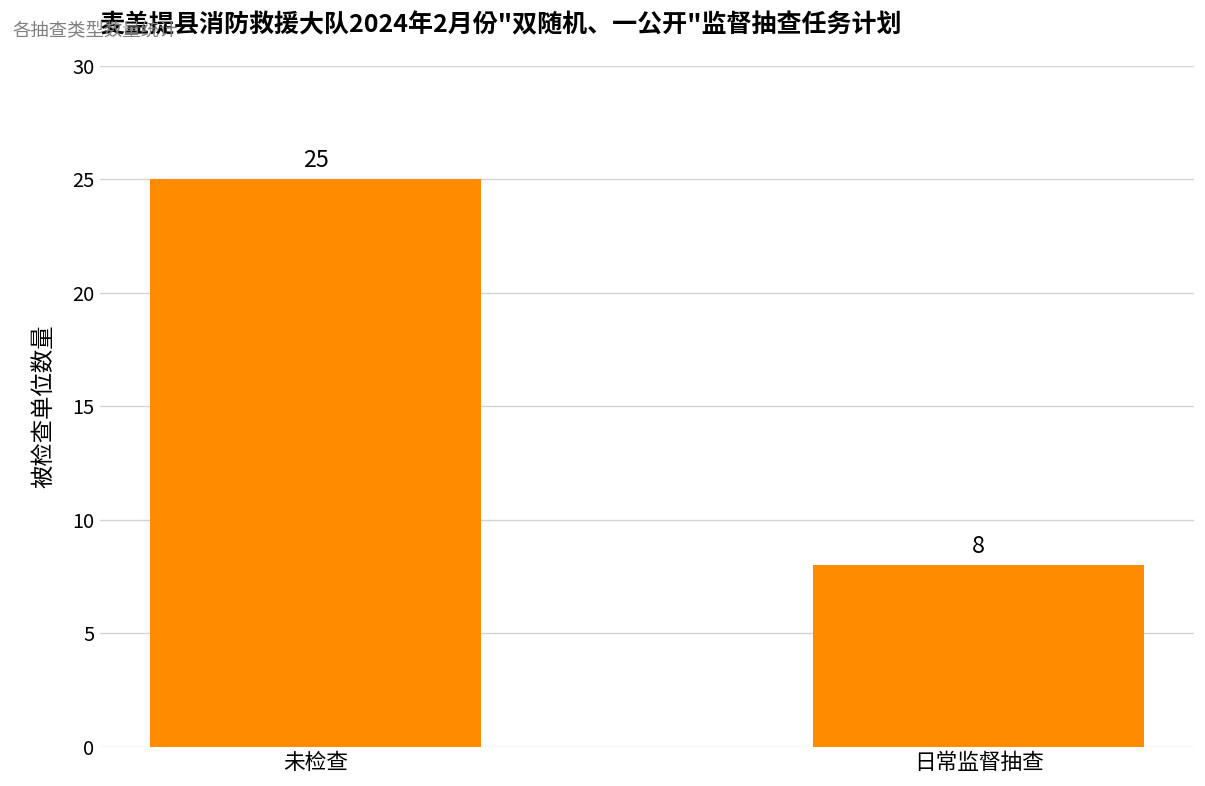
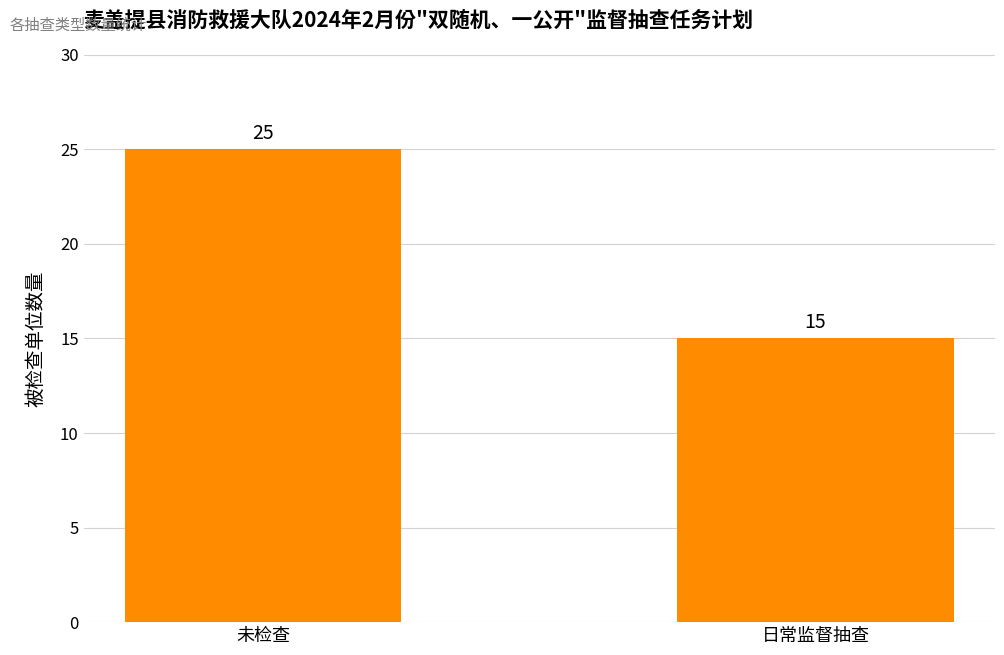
日常监督抽查: 8 -> 15
